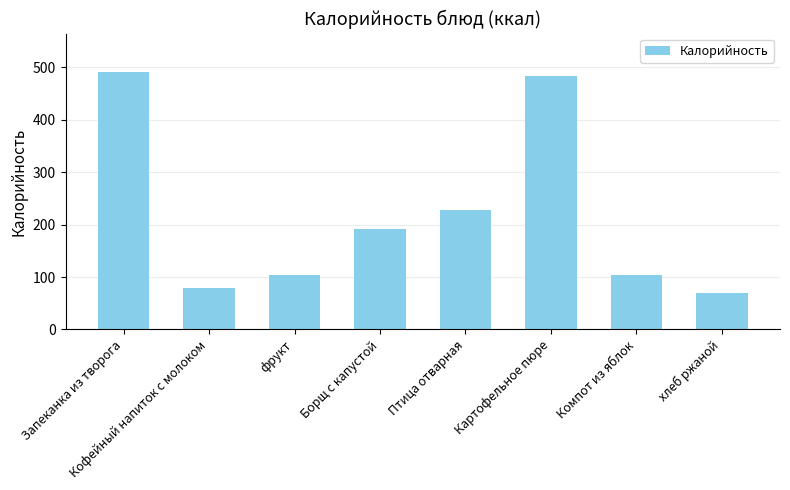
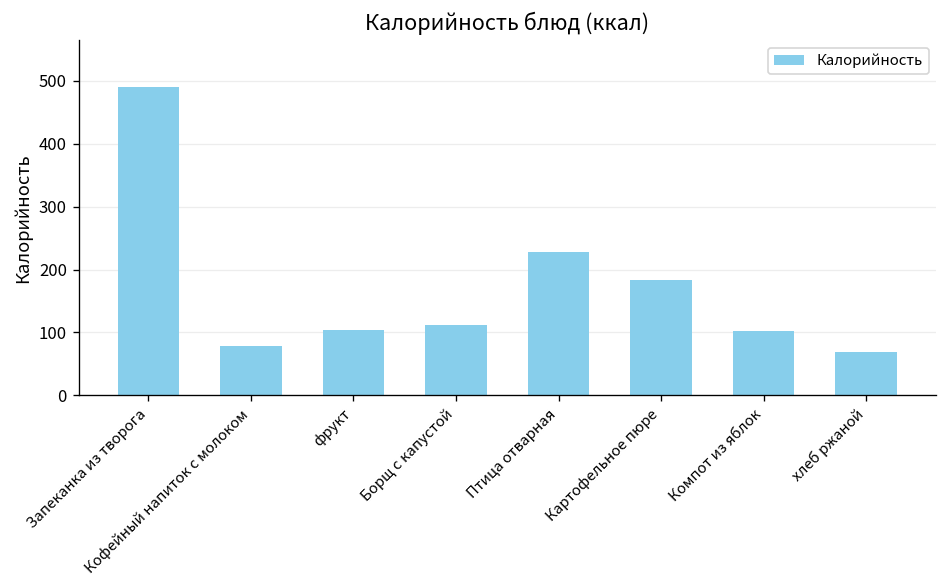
Борщ с капустой: 190 -> 110
Картофельное пюре: 480 -> 180
